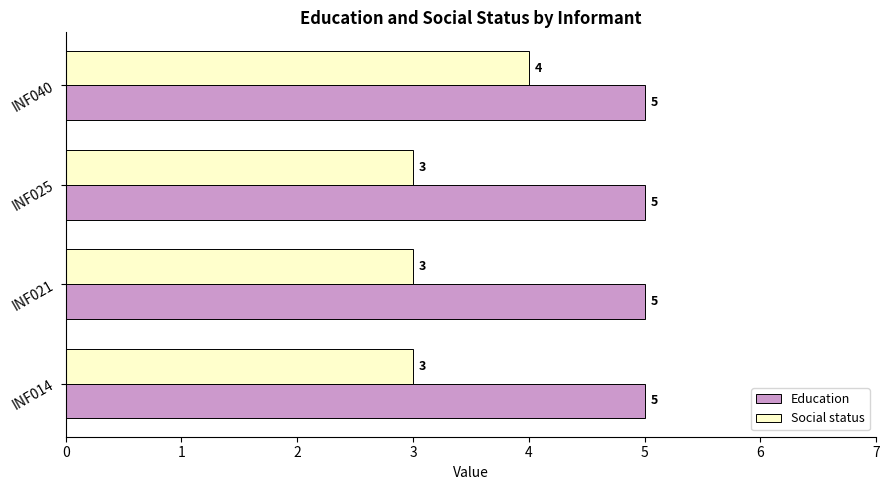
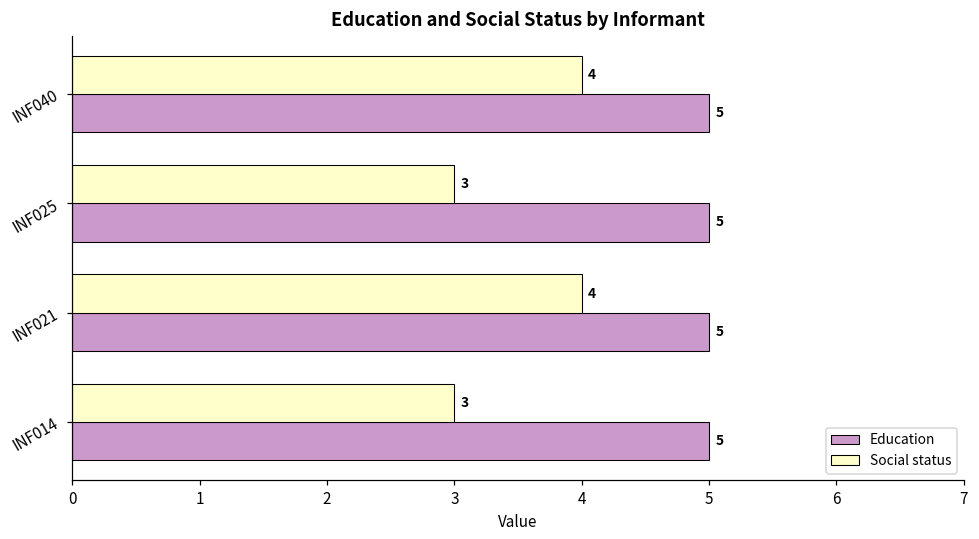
Social status, INF021: 3 -> 4
